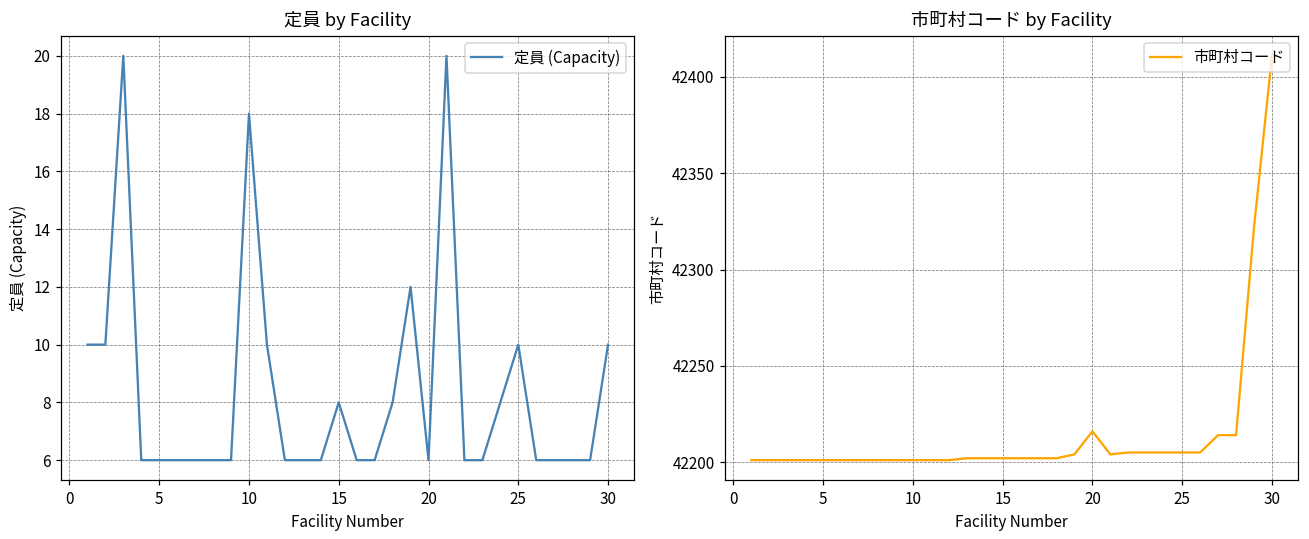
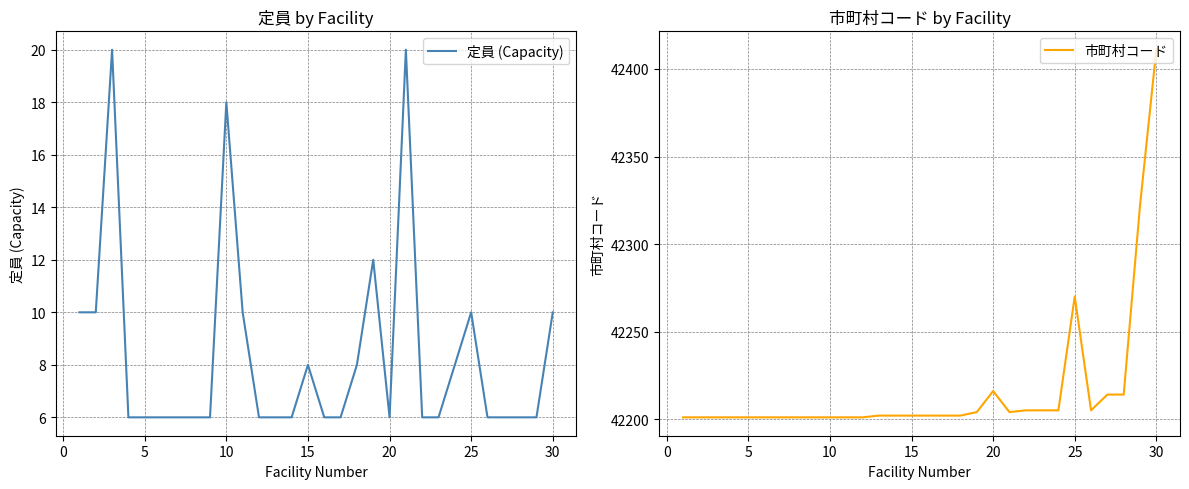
市町村コード by Facility, 25: 42205 -> 42270
